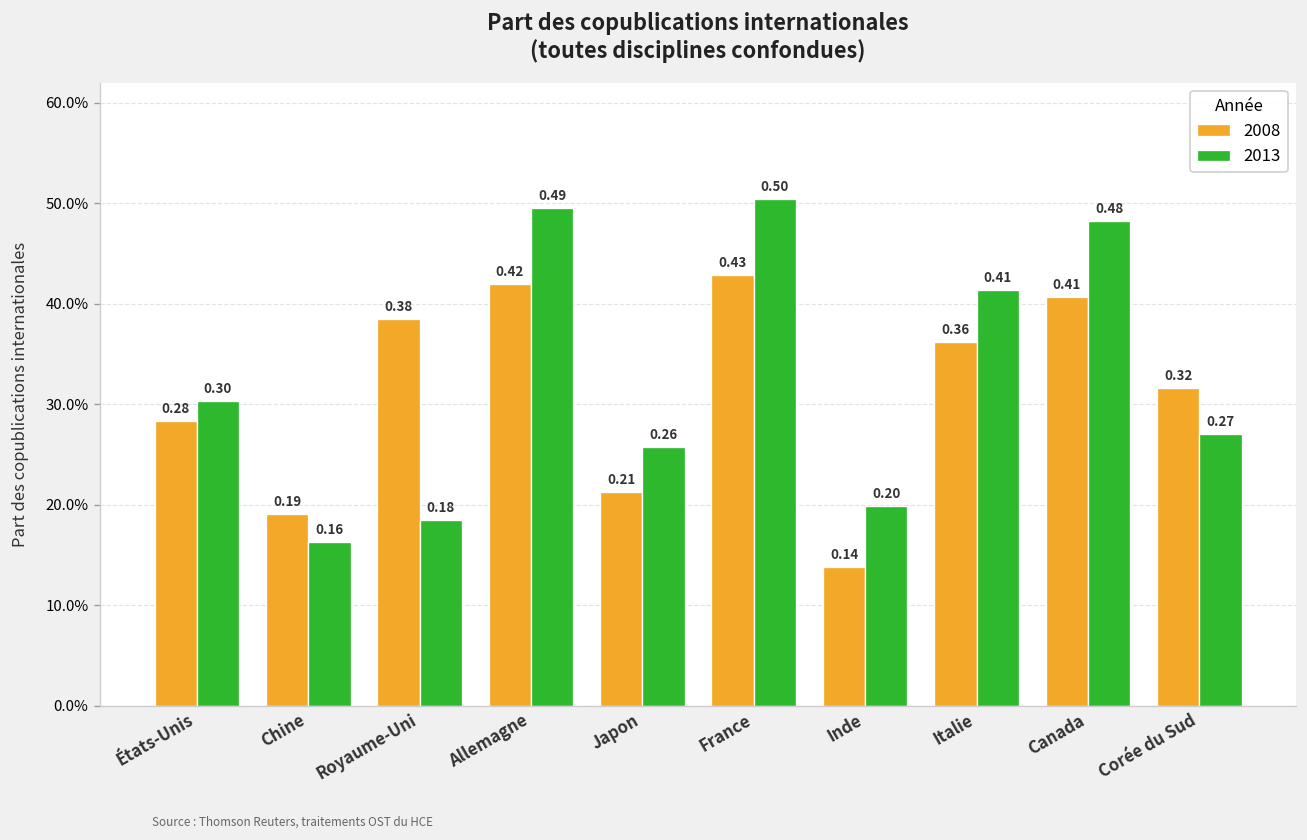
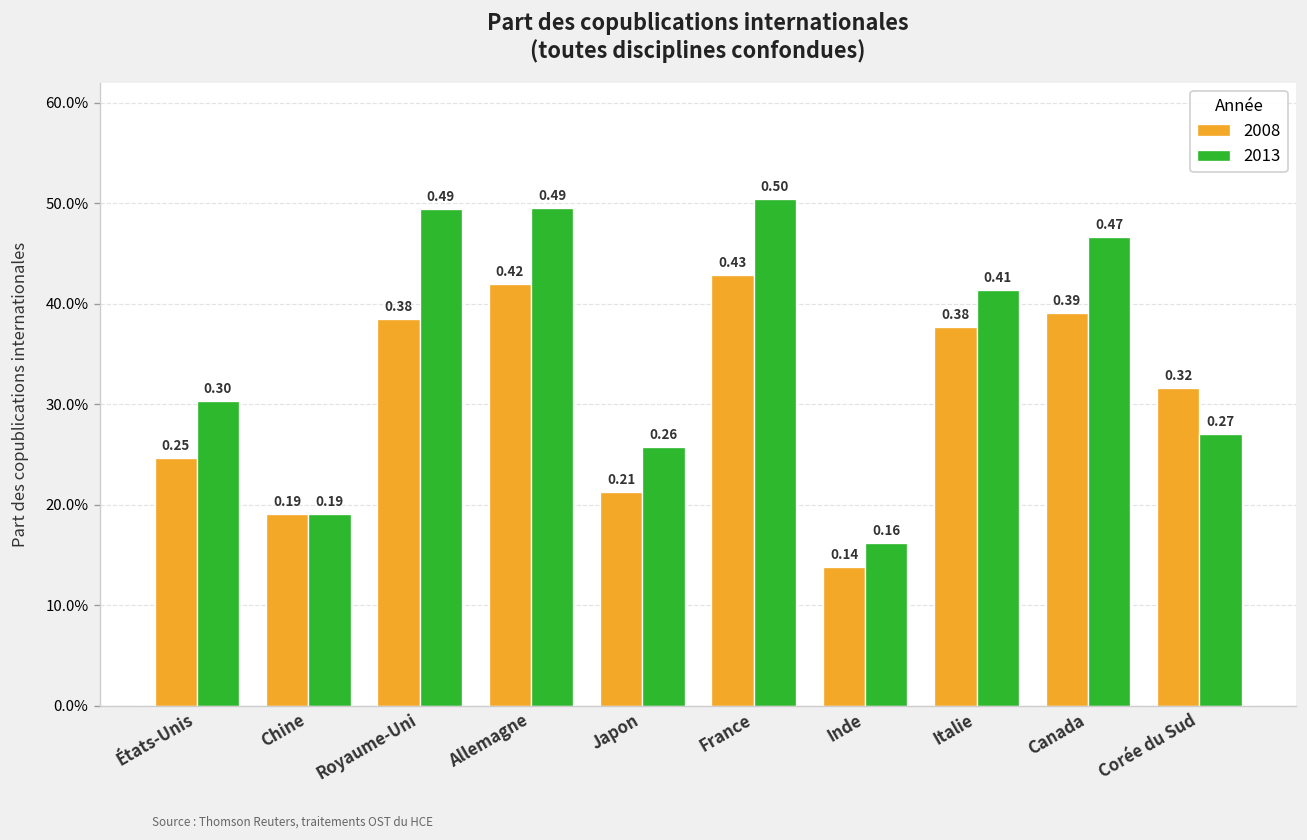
2008, États-Unis: 0.28 -> 0.25
2013, Chine: 0.16 -> 0.19
2013, Royaume-Uni: 0.18 -> 0.49
2013, Inde: 0.20 -> 0.16
2008, Italie: 0.36 -> 0.38
2008, Canada: 0.41 -> 0.39
2013, Canada: 0.48 -> 0.47
